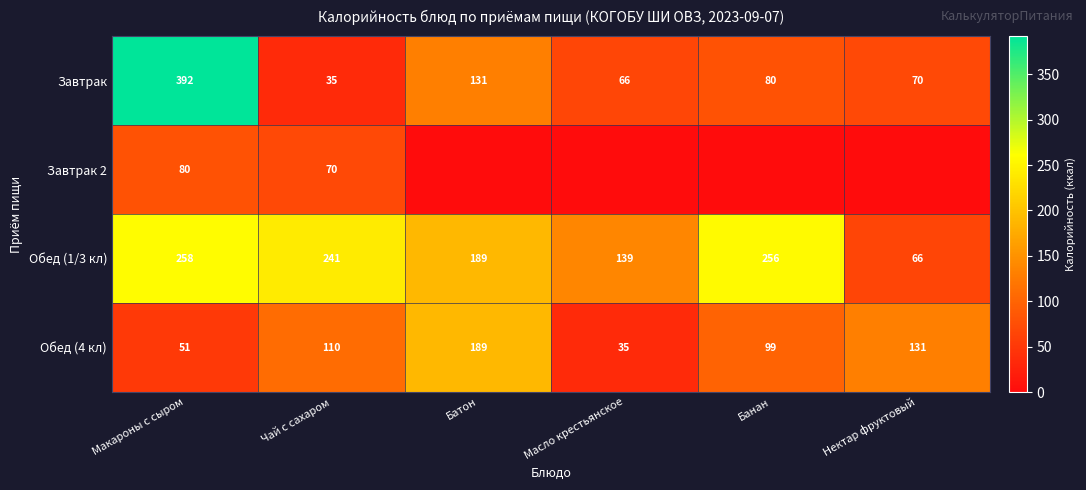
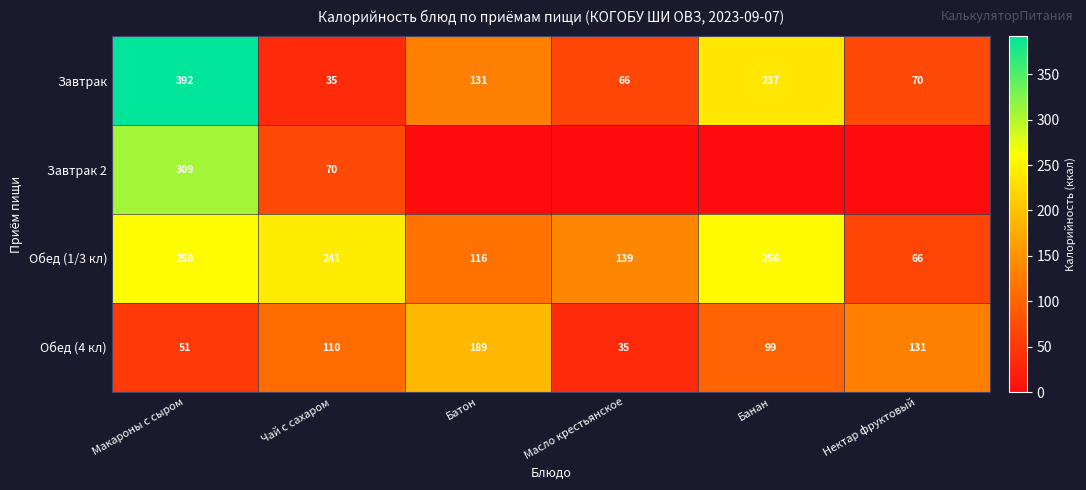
Завтрак, Банан: 80 -> 237
Завтрак 2, Макароны с сыром: 80 -> 309
Обед (1/3 кл), Батон: 189 -> 116
